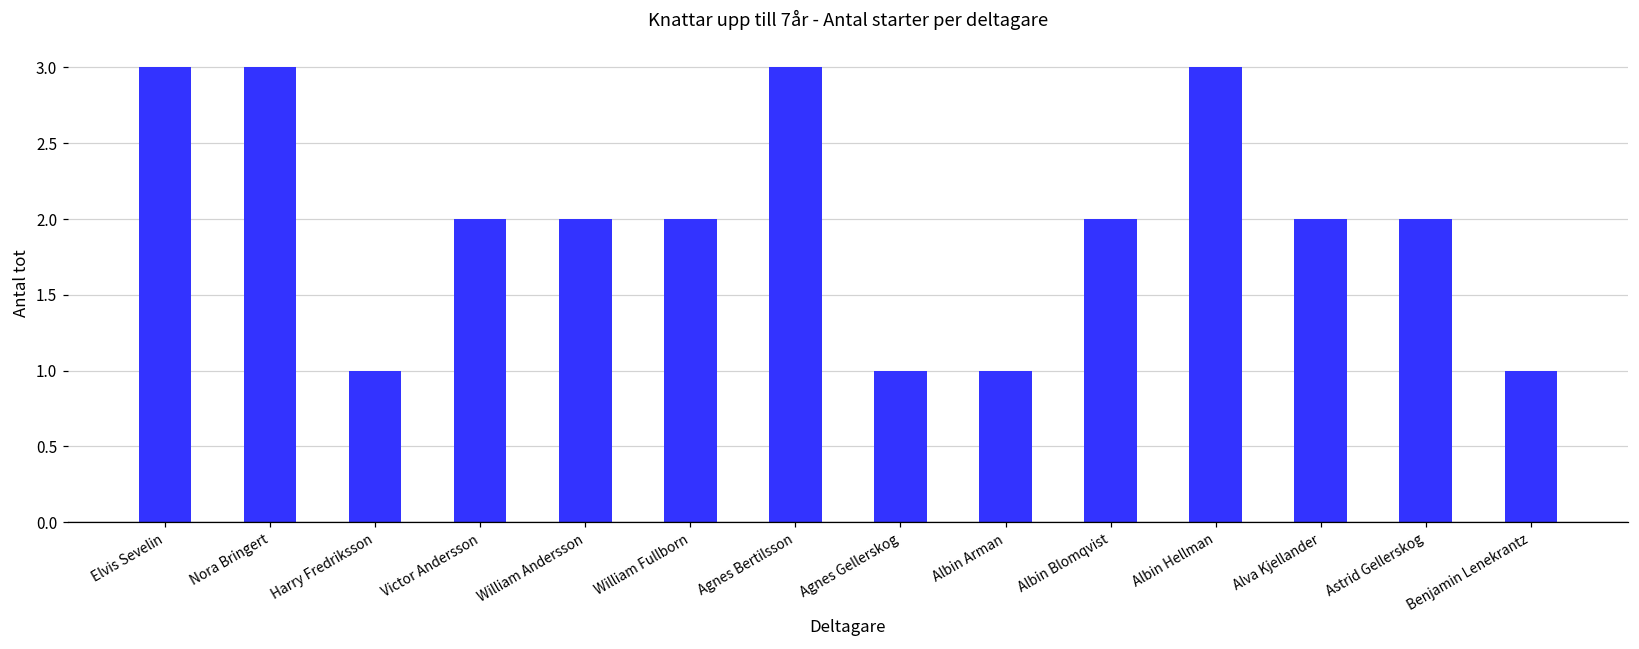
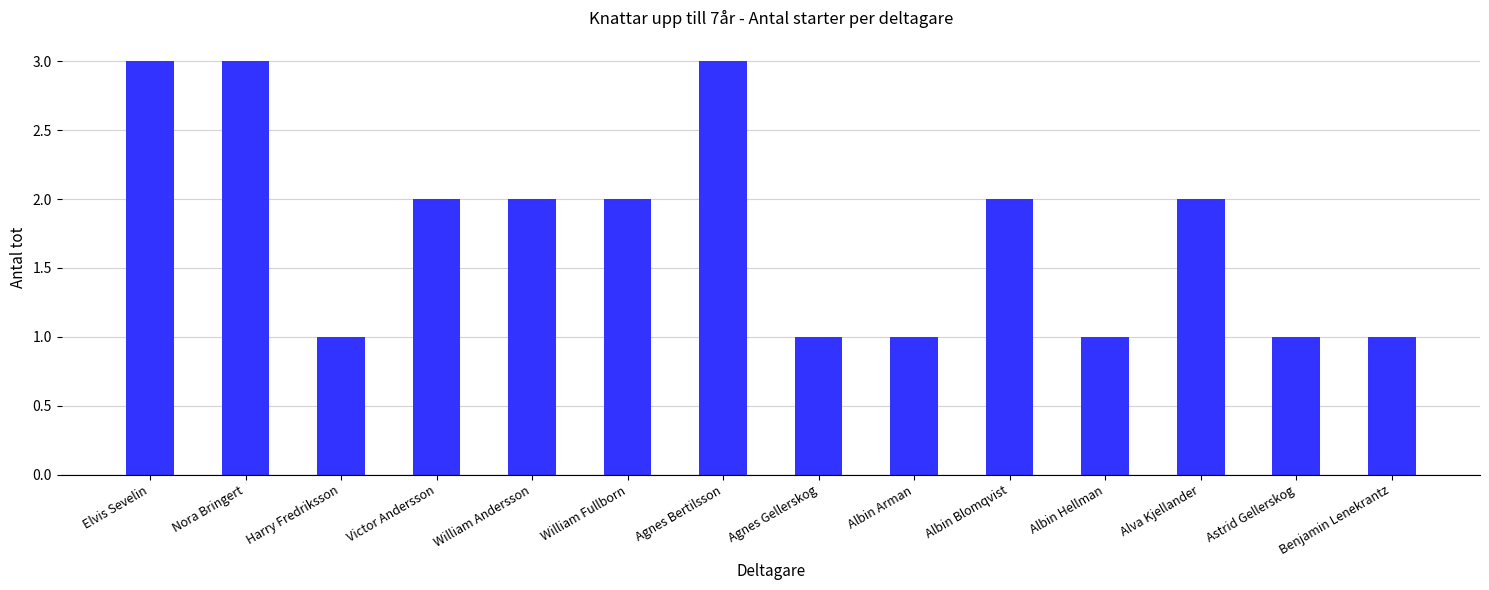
Albin Hellman: 3 -> 1
Astrid Gellerskog: 2 -> 1
